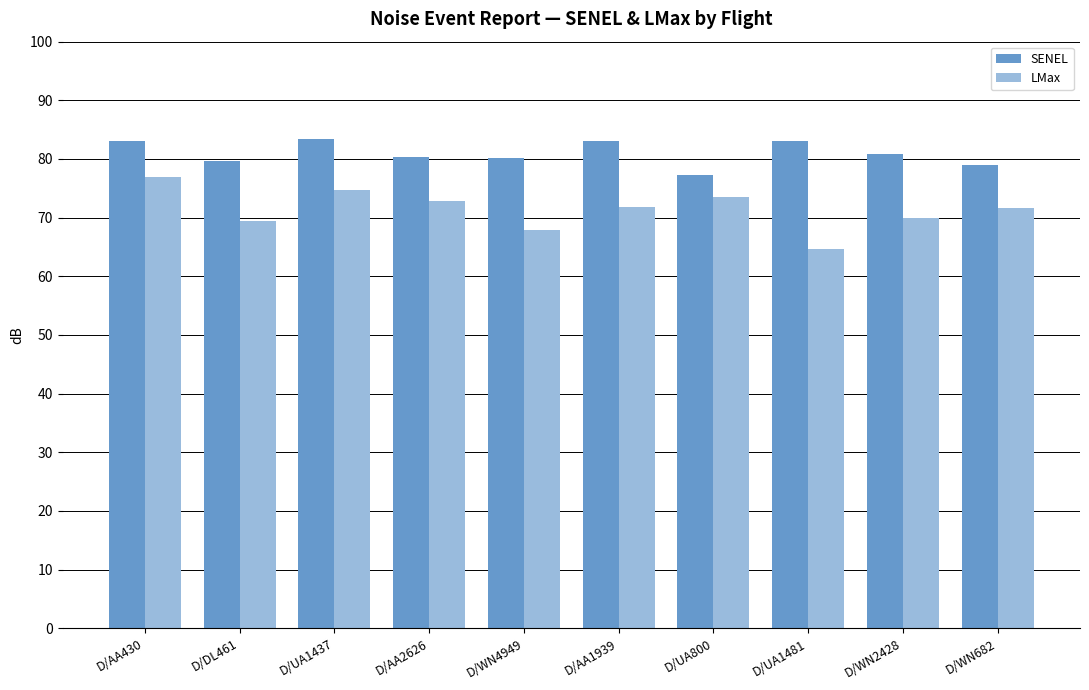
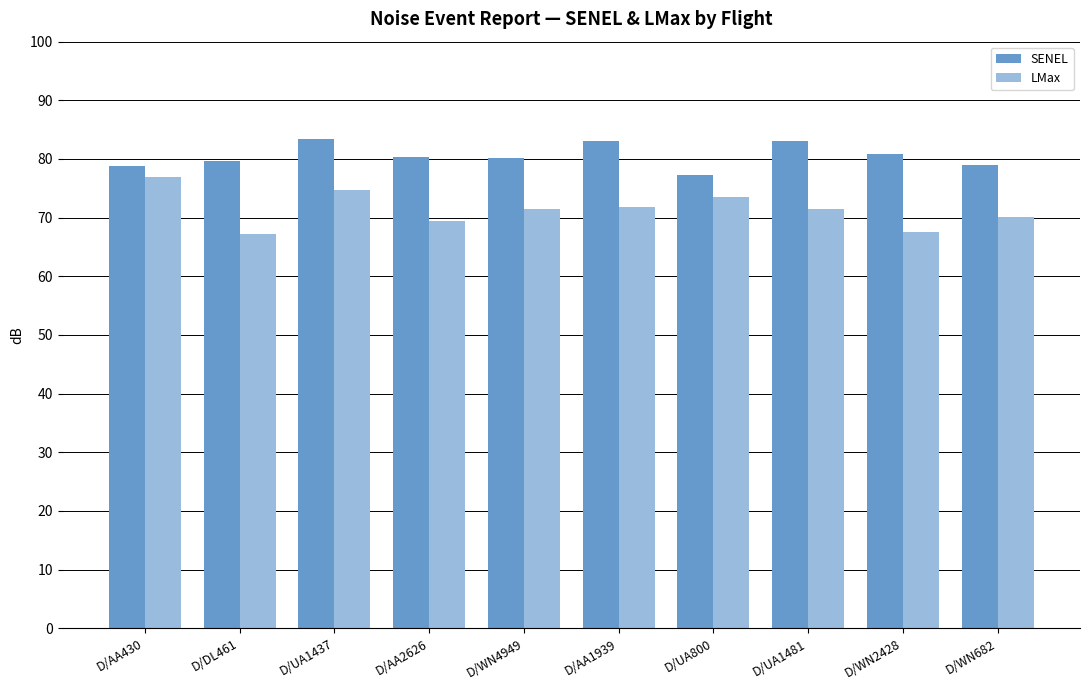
SENEL, D/AA430: 83 -> 79
LMax, D/DL461: 70 -> 67
LMax, D/AA2626: 73 -> 69
LMax, D/WN4949: 68 -> 72
LMax, D/UA1481: 65 -> 72
LMax, D/WN2428: 70 -> 68
LMax, D/WN682: 72 -> 70
